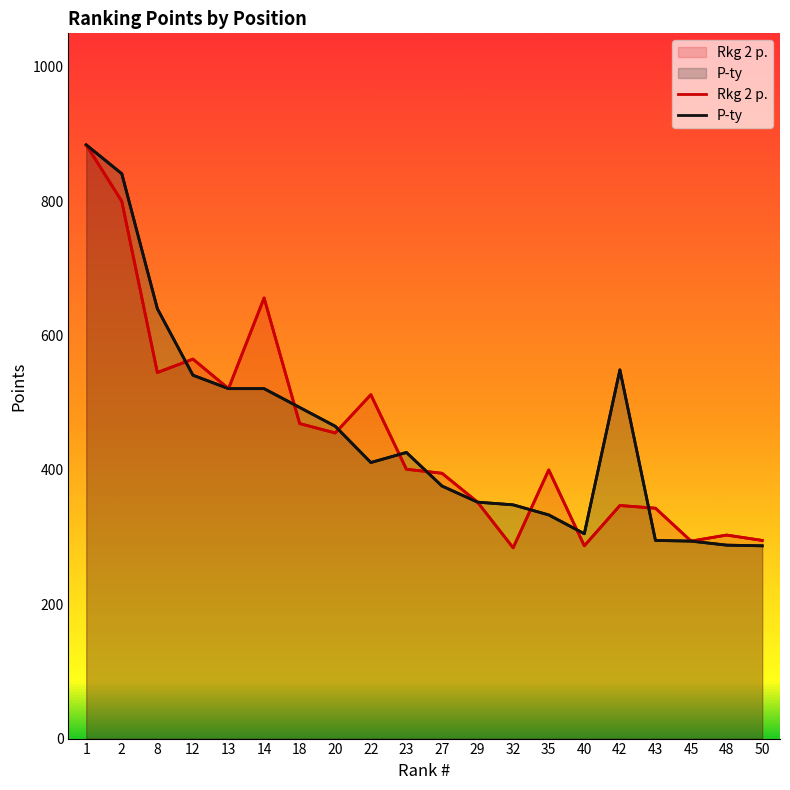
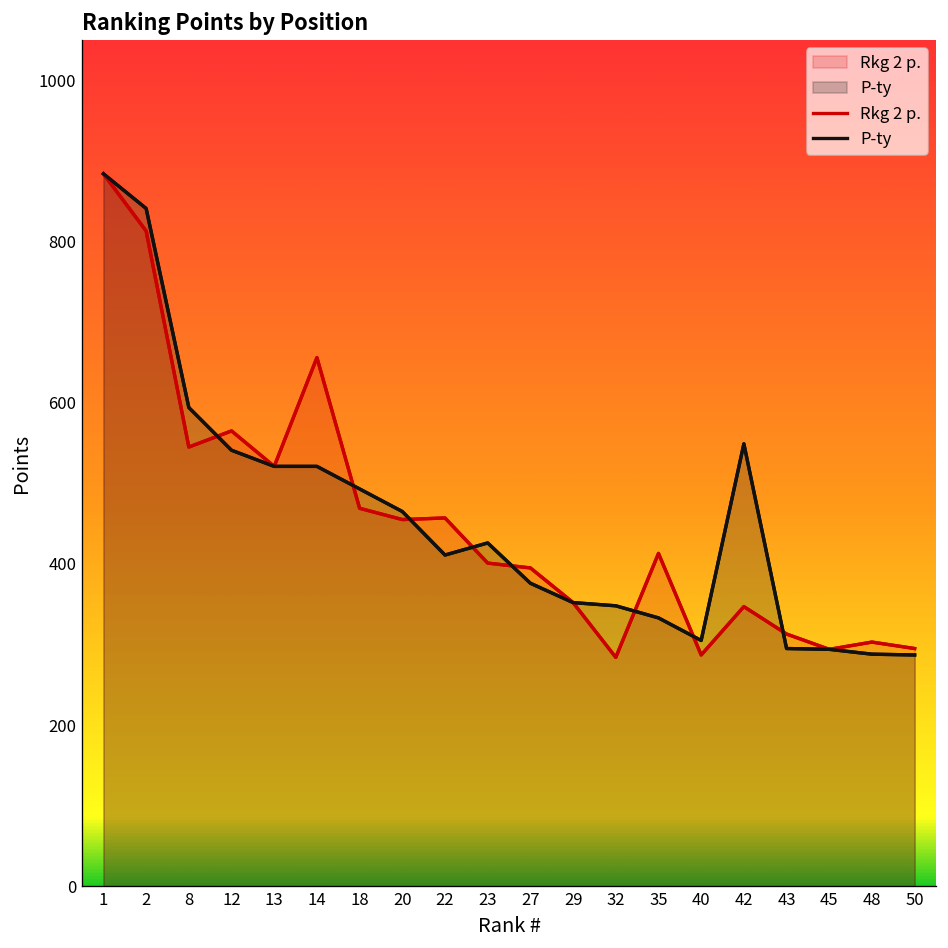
Rkg 2 p., 2: 800 -> 810
P-ty, 8: 640 -> 590
Rkg 2 p., 22: 510 -> 460
Rkg 2 p., 35: 400 -> 410
Rkg 2 p., 43: 340 -> 310
